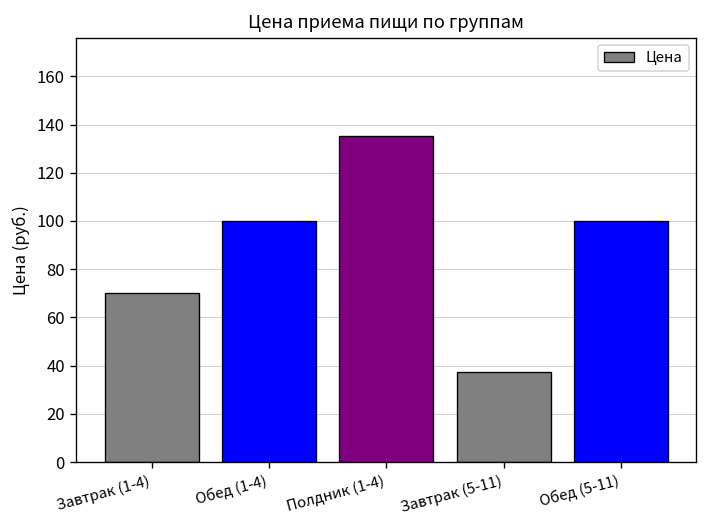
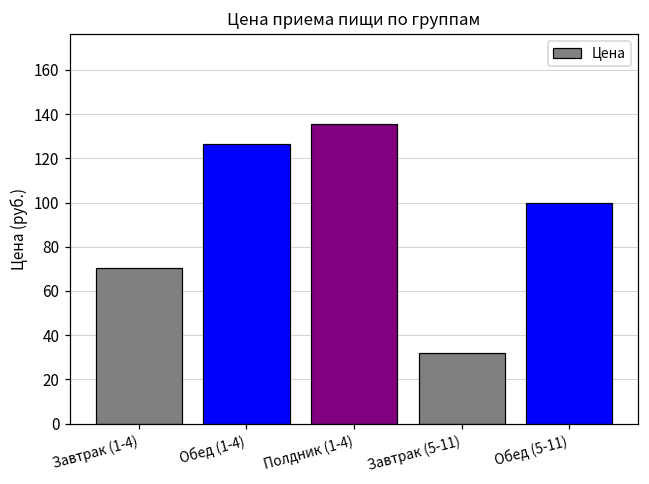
Обед (1-4): 100 -> 127
Завтрак (5-11): 37 -> 32
